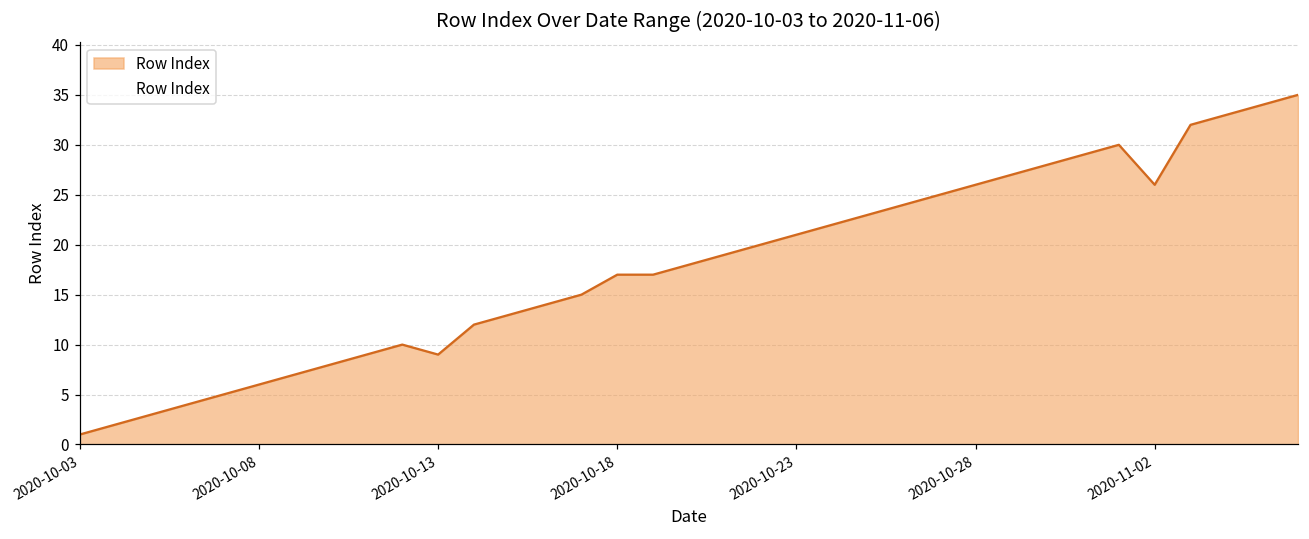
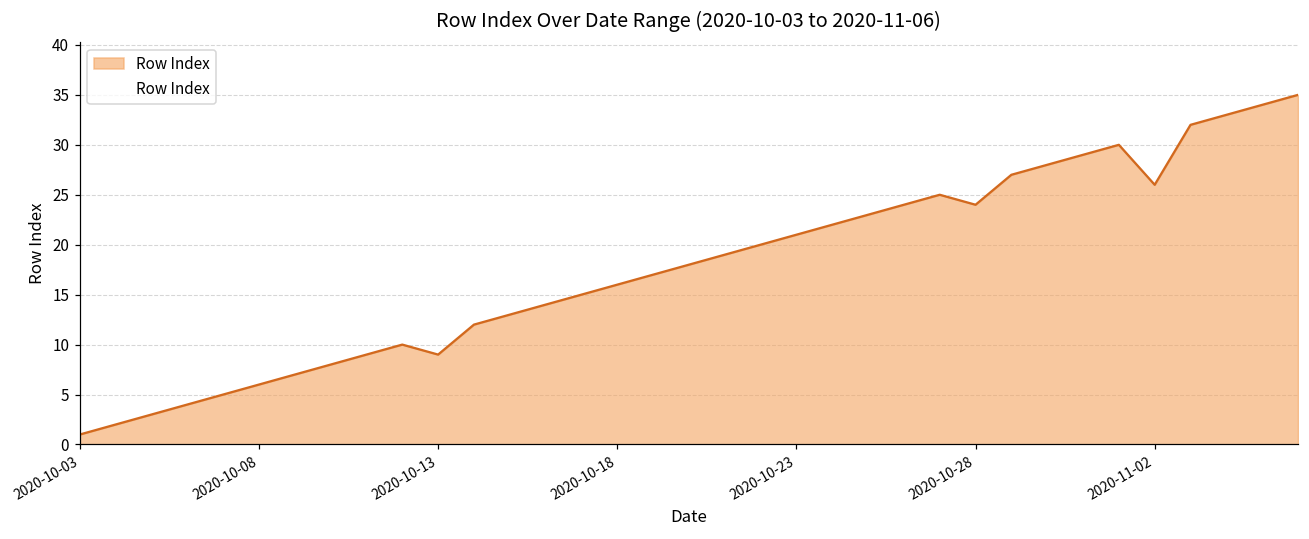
2020-10-18: 17 -> 16
2020-10-28: 26 -> 24
